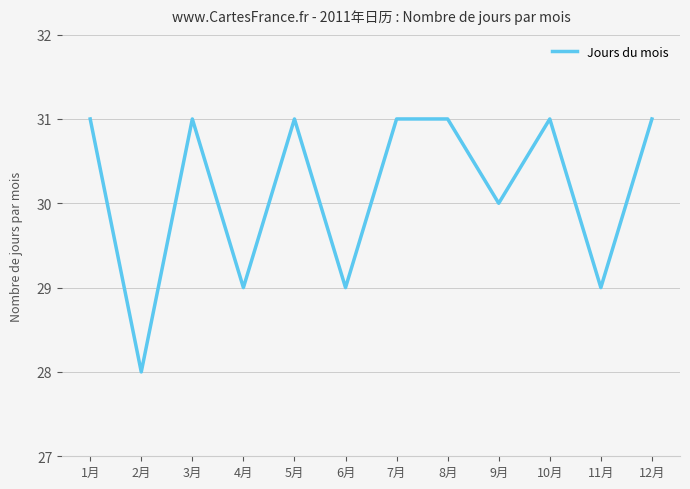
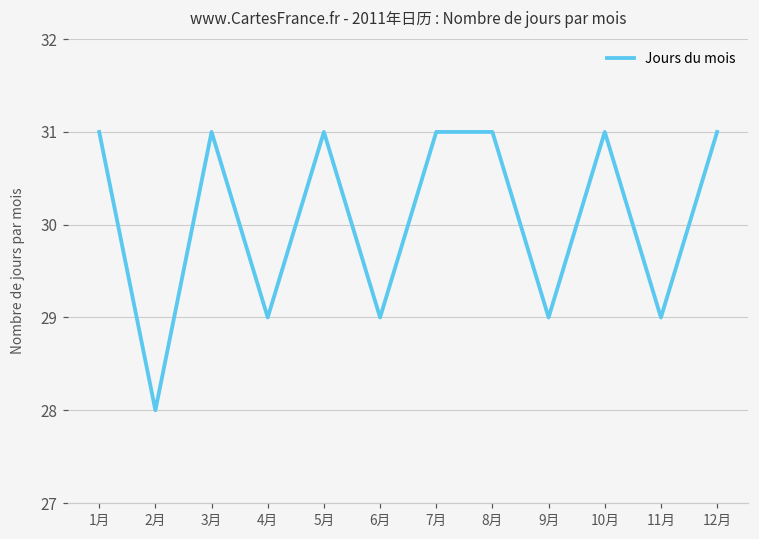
9月: 30 -> 29
